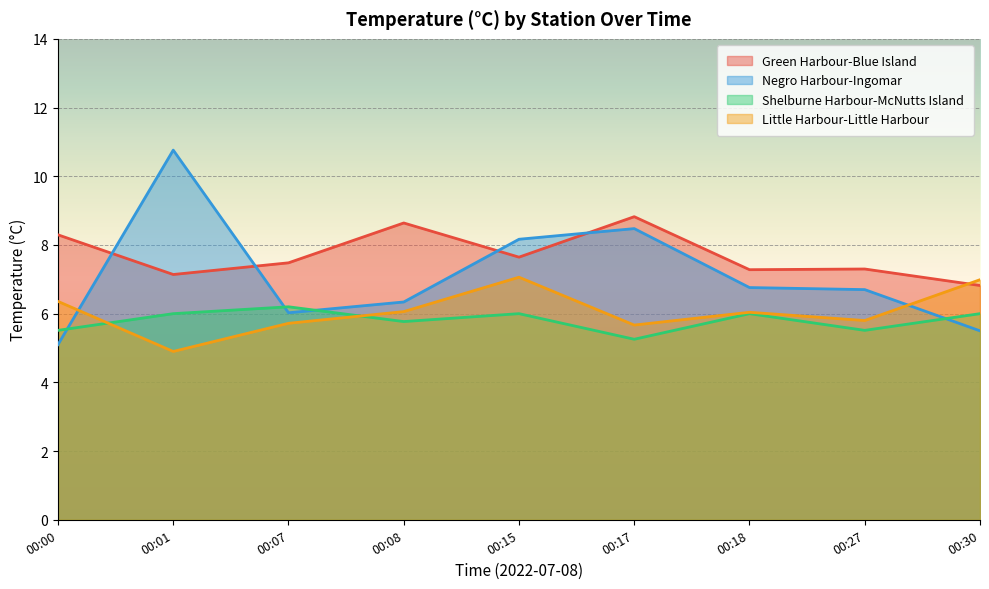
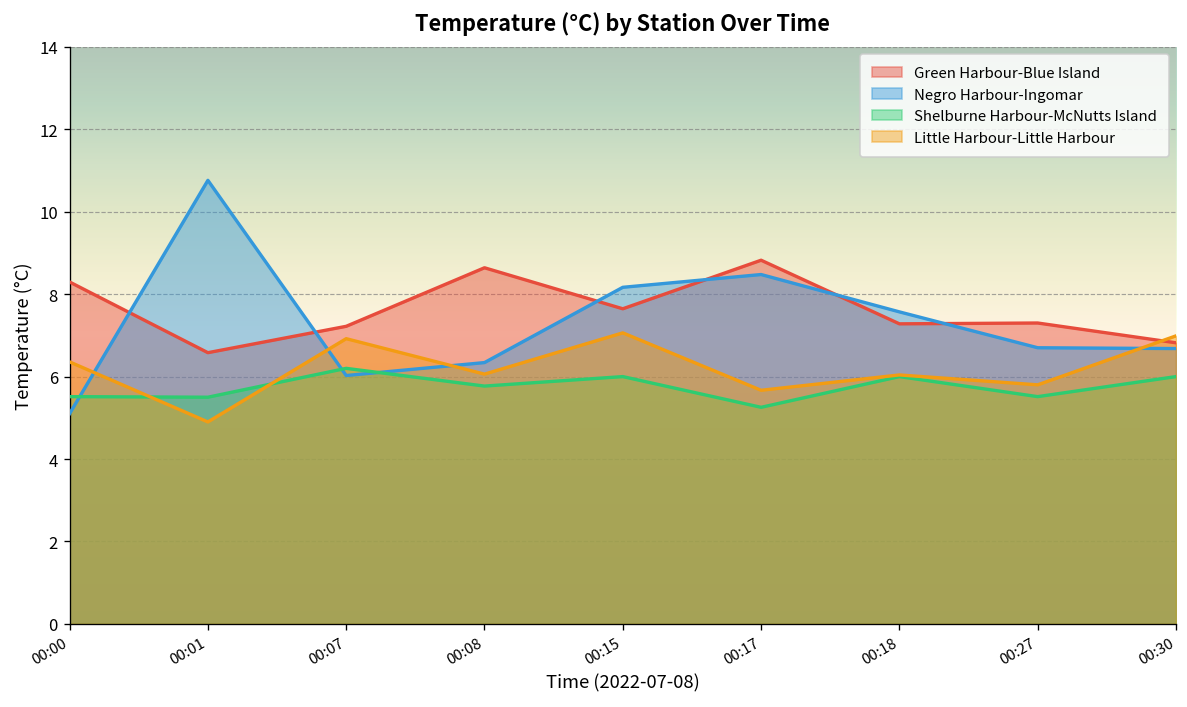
Green Harbour-Blue Island, 00:01: 7.1 -> 6.6
Shelburne Harbour-McNutts Island, 00:01: 6.0 -> 5.5
Green Harbour-Blue Island, 00:07: 7.5 -> 7.2
Little Harbour-Little Harbour, 00:07: 5.7 -> 6.9
Negro Harbour-Ingomar, 00:18: 6.8 -> 7.6
Negro Harbour-Ingomar, 00:30: 5.5 -> 6.7
